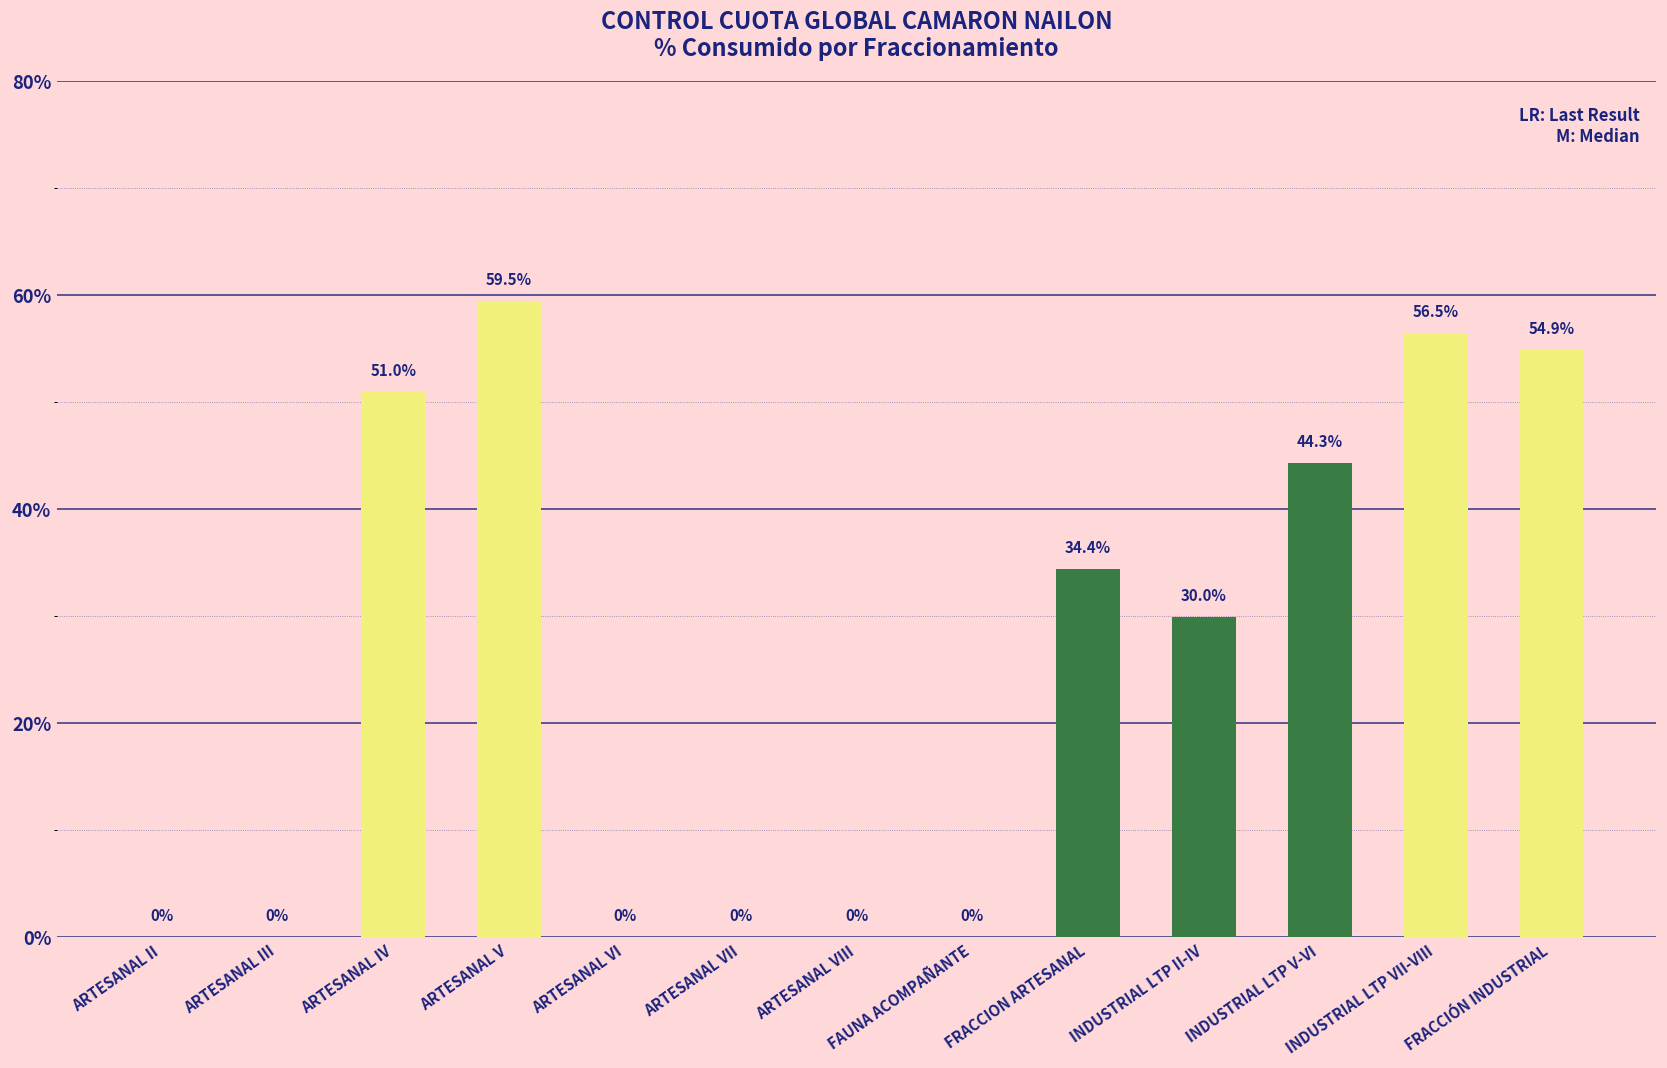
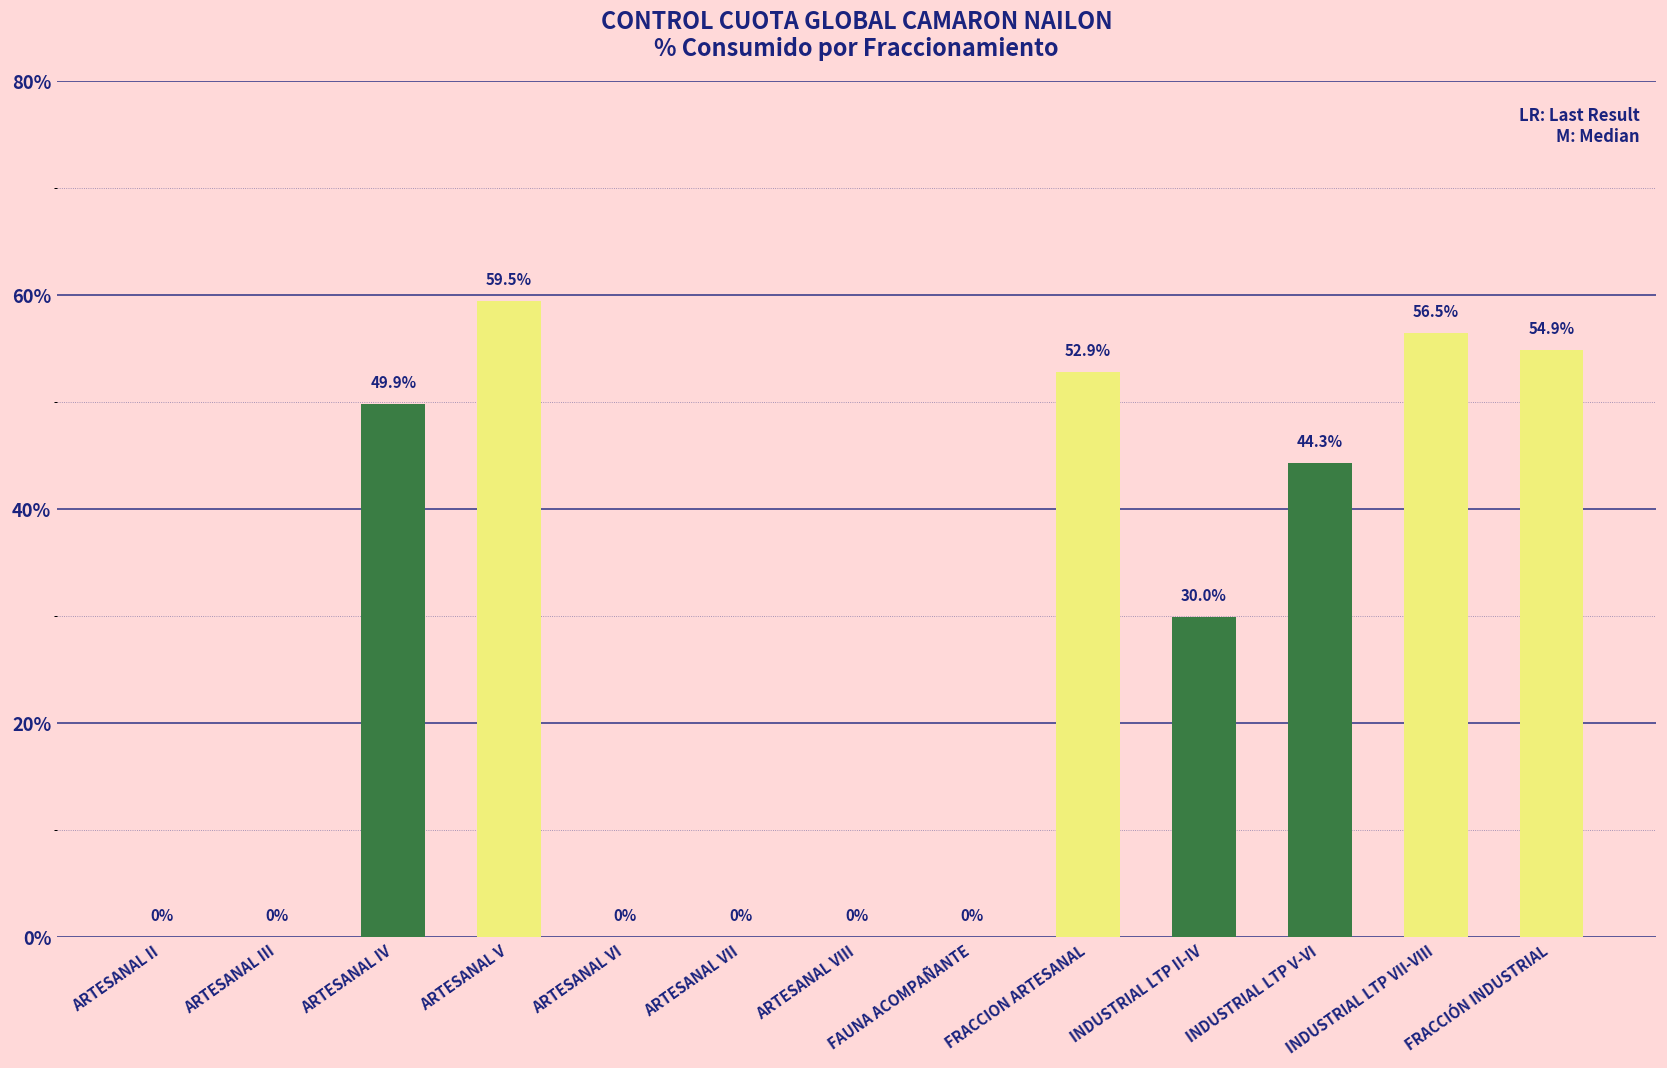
ARTESANAL IV: 51.0% -> 49.9%
FRACCION ARTESANAL: 34.4% -> 52.9%
